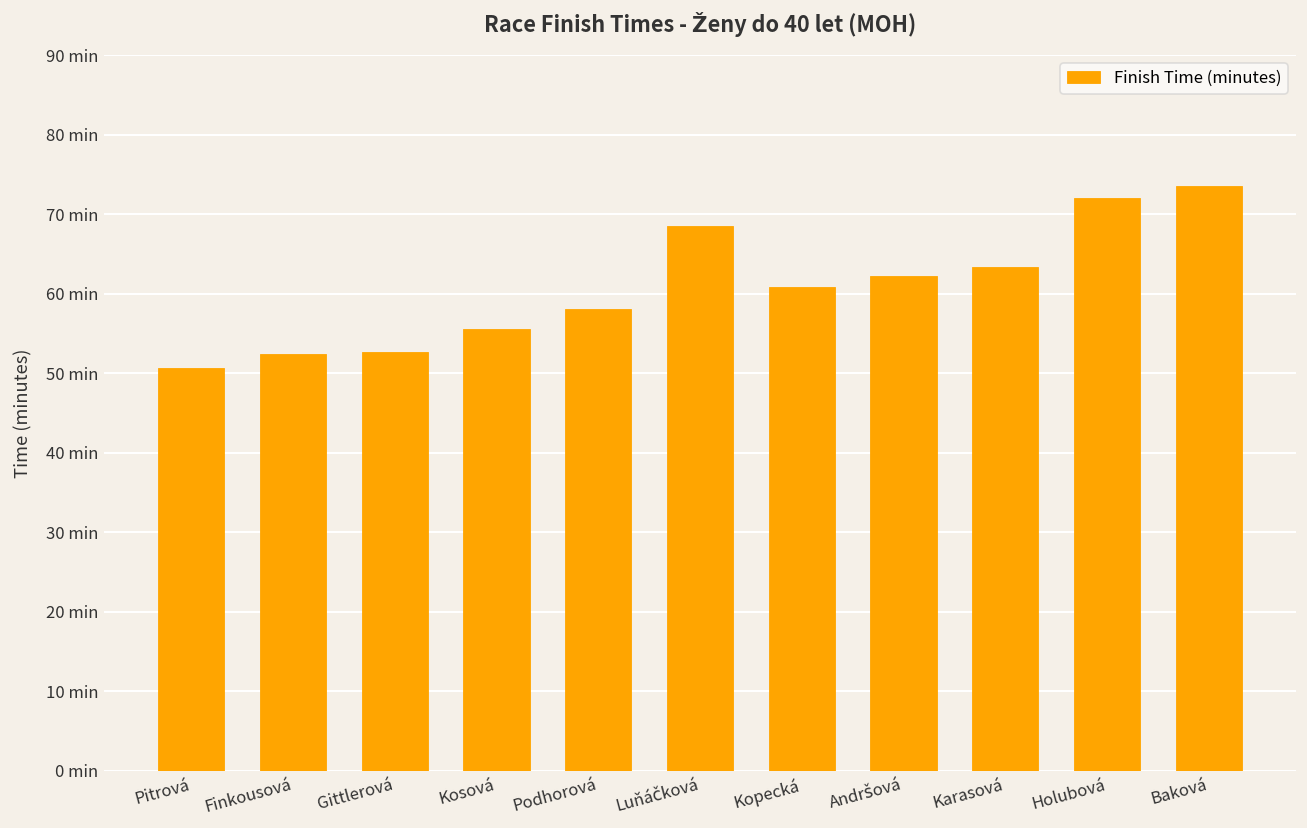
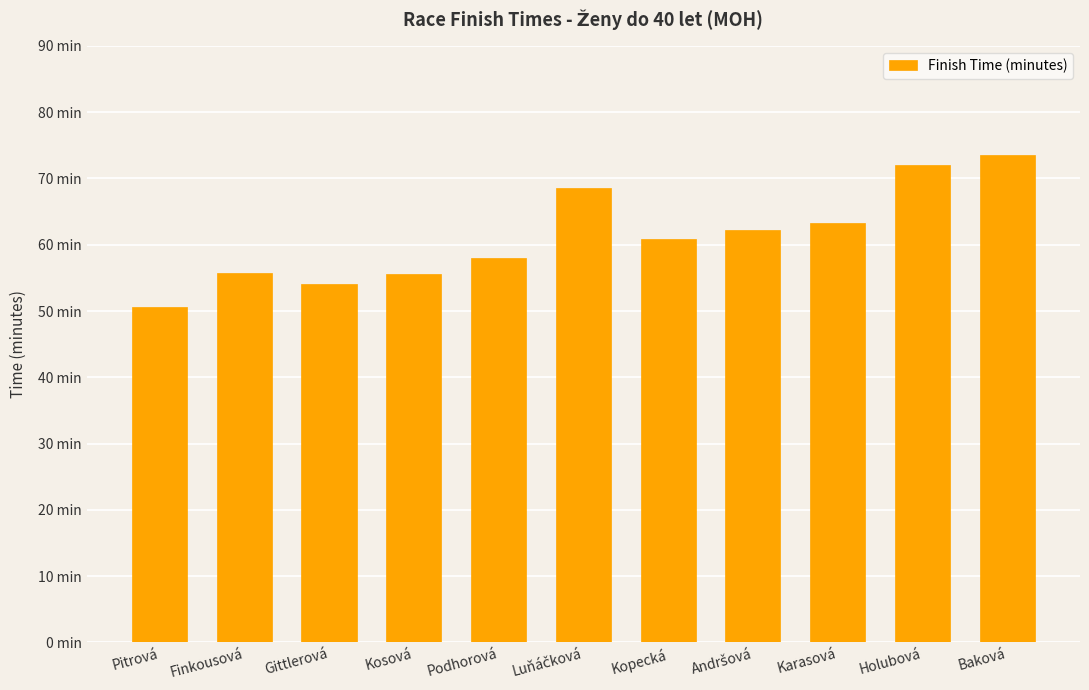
Finkousová: 52 min -> 56 min
Gittlerová: 53 min -> 54 min
